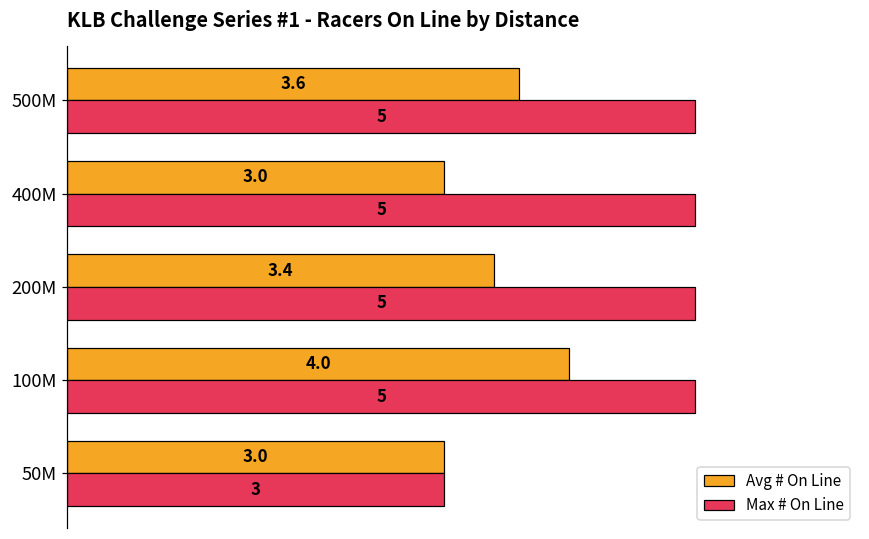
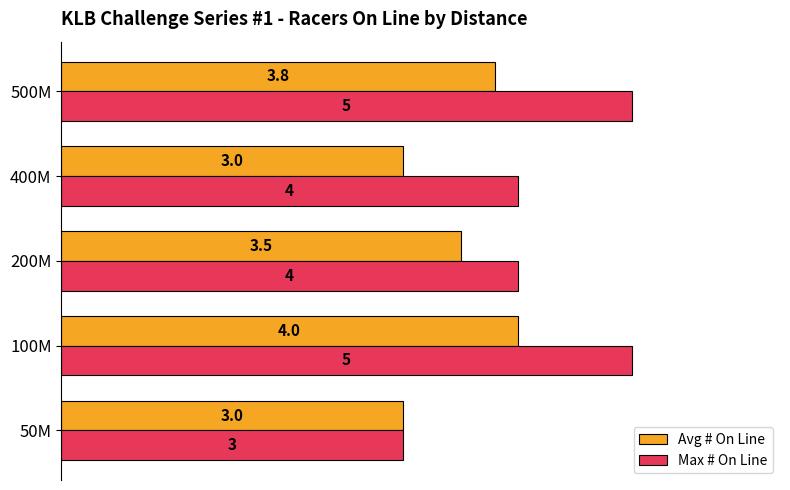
Avg # On Line, 500M: 3.6 -> 3.8
Max # On Line, 400M: 5 -> 4
Avg # On Line, 200M: 3.4 -> 3.5
Max # On Line, 200M: 5 -> 4
